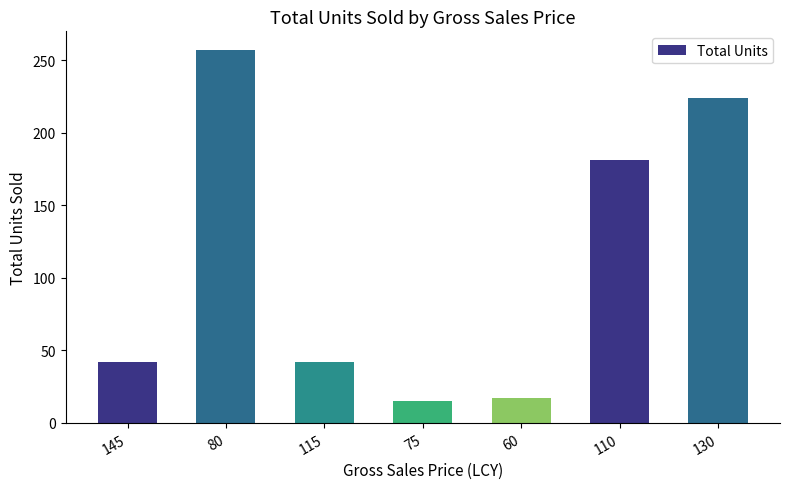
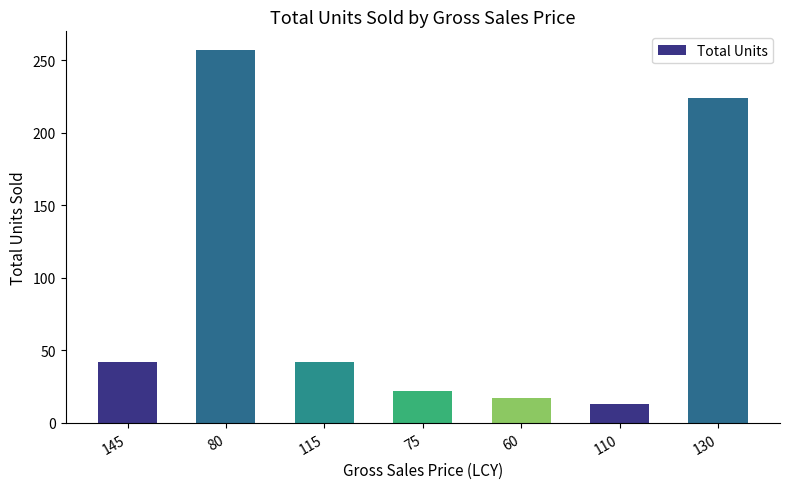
75: 15 -> 22
110: 181 -> 13
